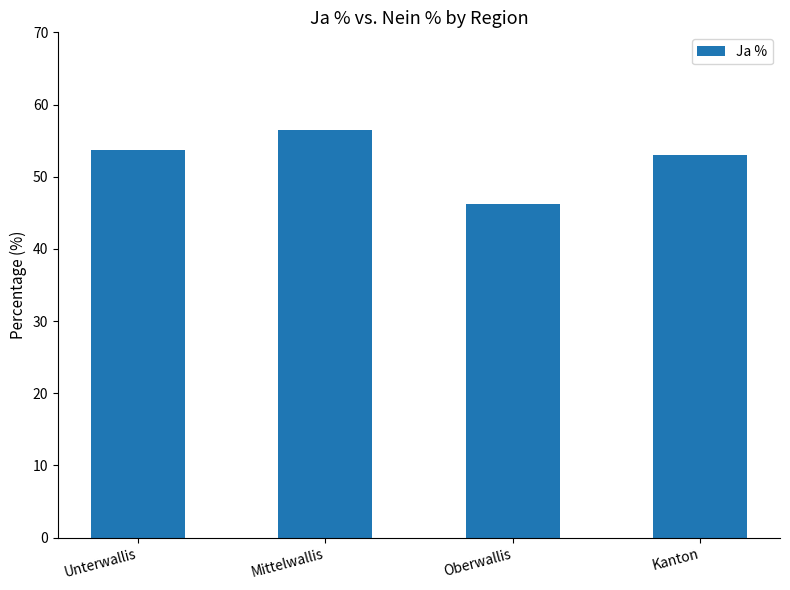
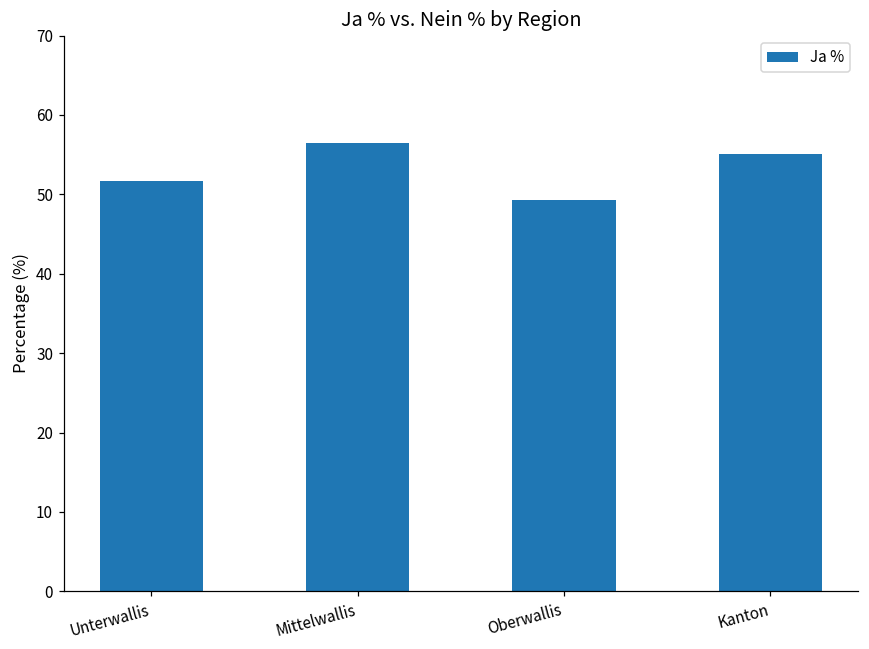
Unterwallis: 54 -> 52
Oberwallis: 46 -> 49
Kanton: 53 -> 55
